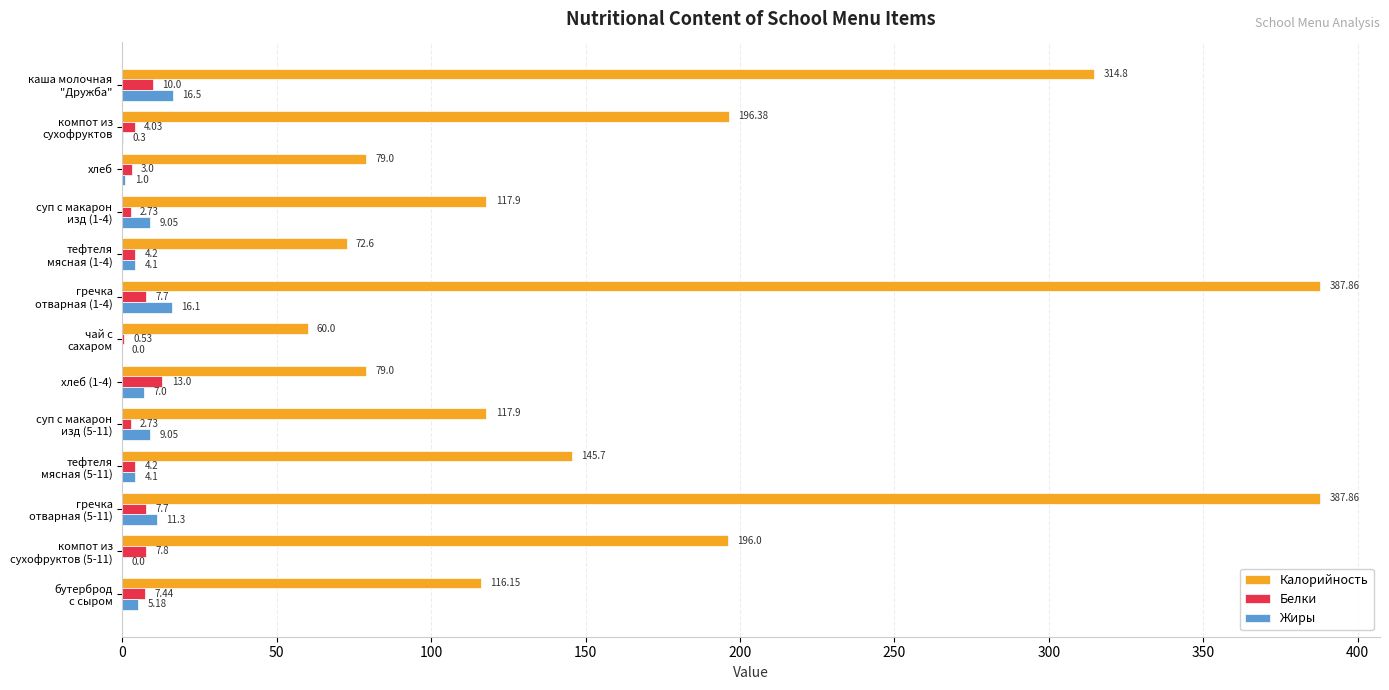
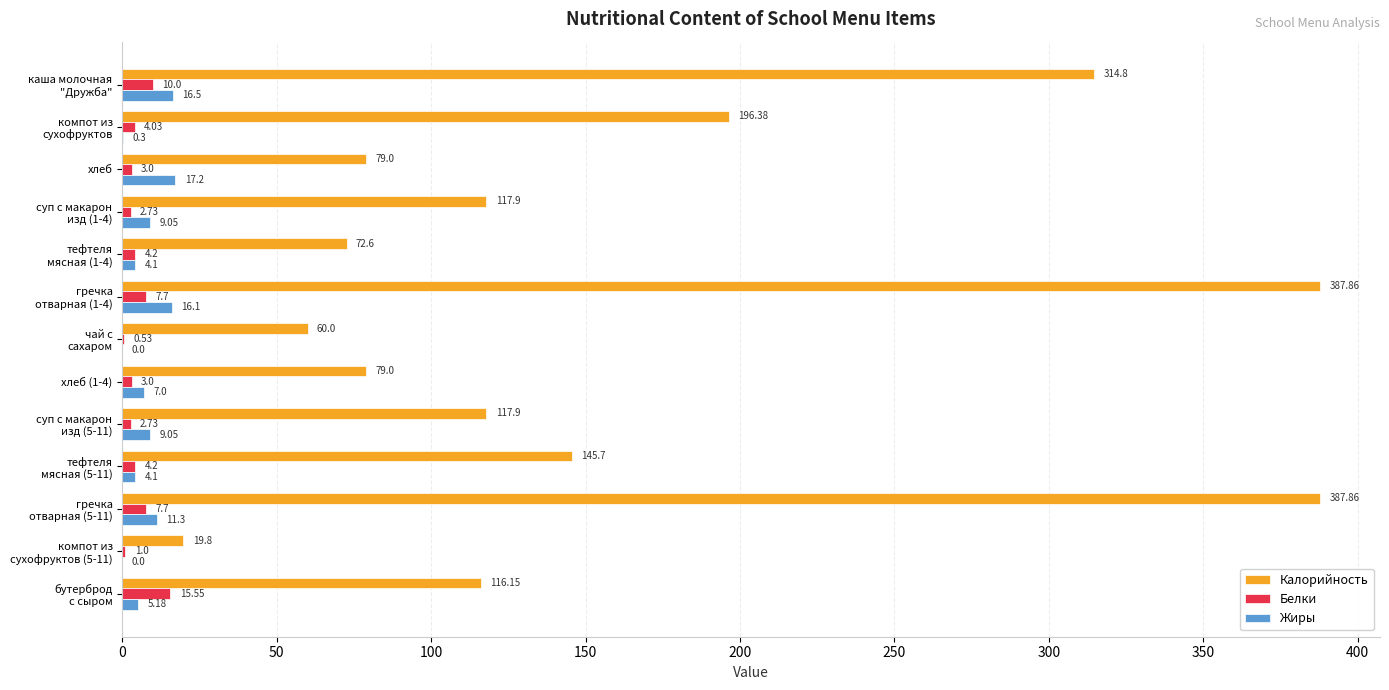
Жиры, хлеб: 1.0 -> 17.2
Белки, хлеб (1-4): 13.0 -> 3.0
Калорийность, компот из сухофруктов (5-11): 196.0 -> 19.8
Белки, компот из сухофруктов (5-11): 7.8 -> 1.0
Белки, бутерброд с сыром: 7.44 -> 15.55
